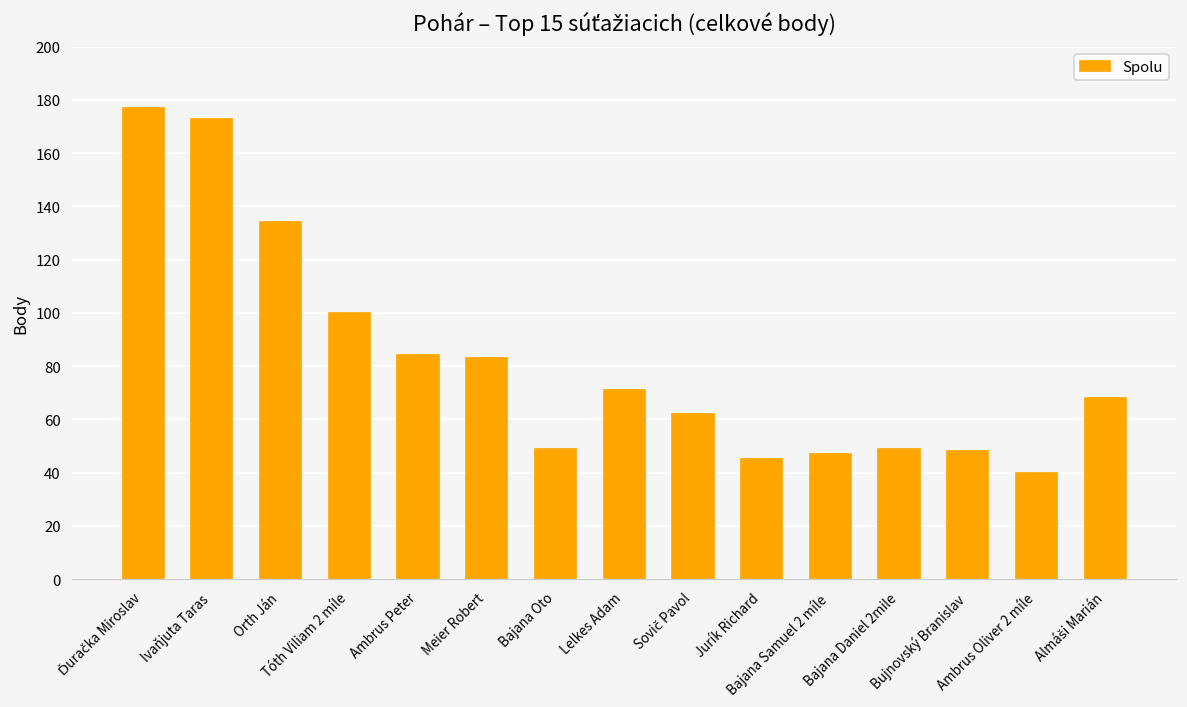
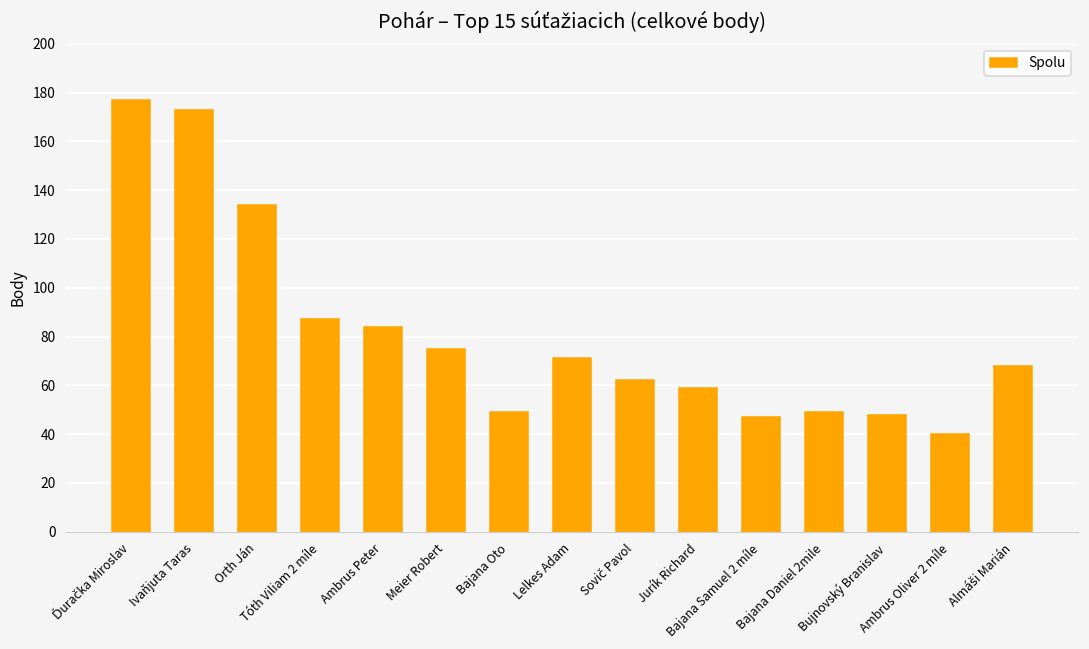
Tóth Viliam 2 míle: 100 -> 87
Meier Robert: 83 -> 75
Jurík Richard: 45 -> 59
